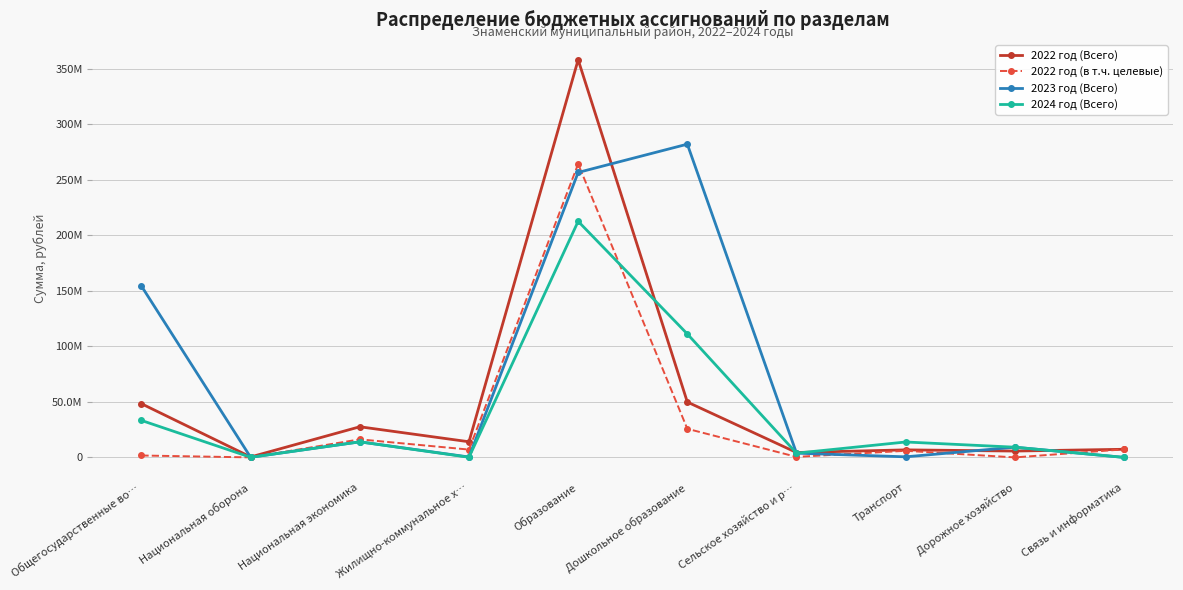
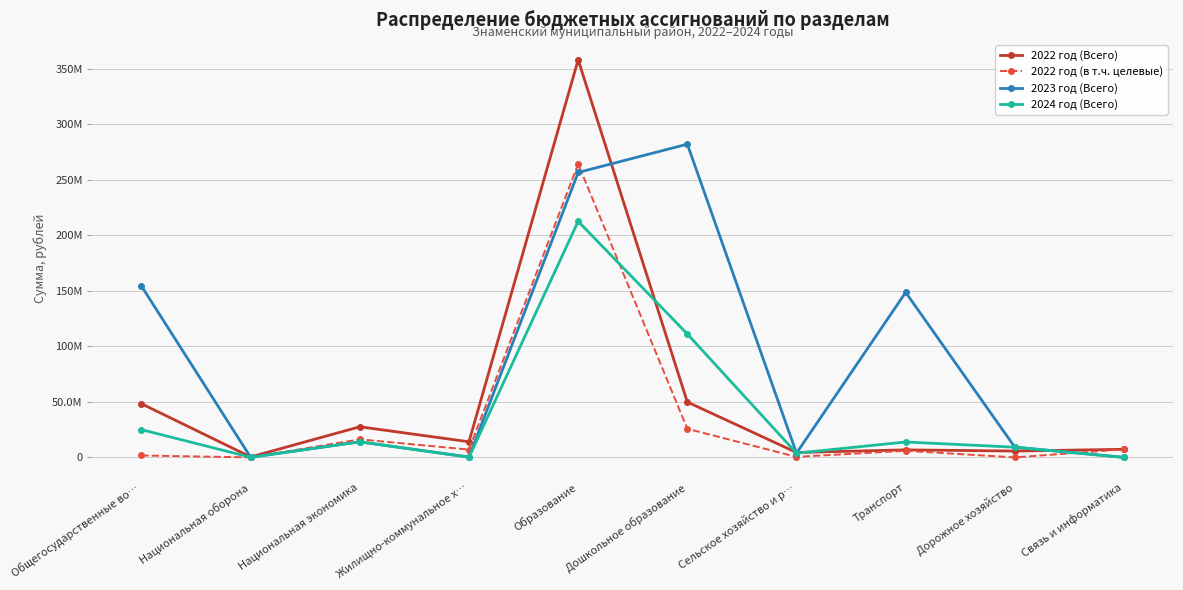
2024 год (Всего), Общегосударственные во…: 33000000 -> 25000000
2023 год (Всего), Транспорт: 1000000 -> 149000000
